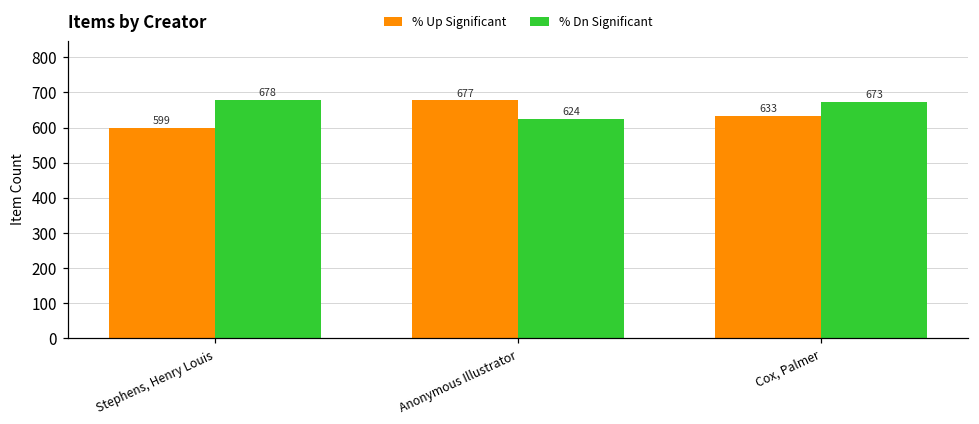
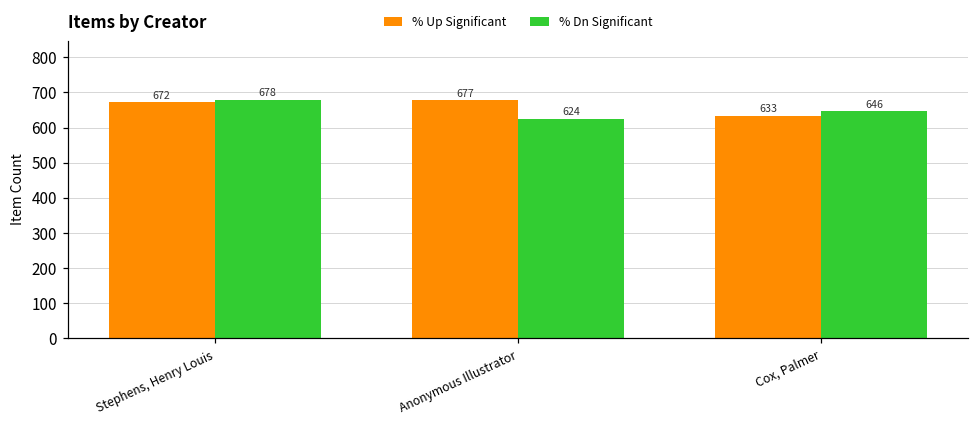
% Up Significant, Stephens, Henry Louis: 599 -> 672
% Dn Significant, Cox, Palmer: 673 -> 646
